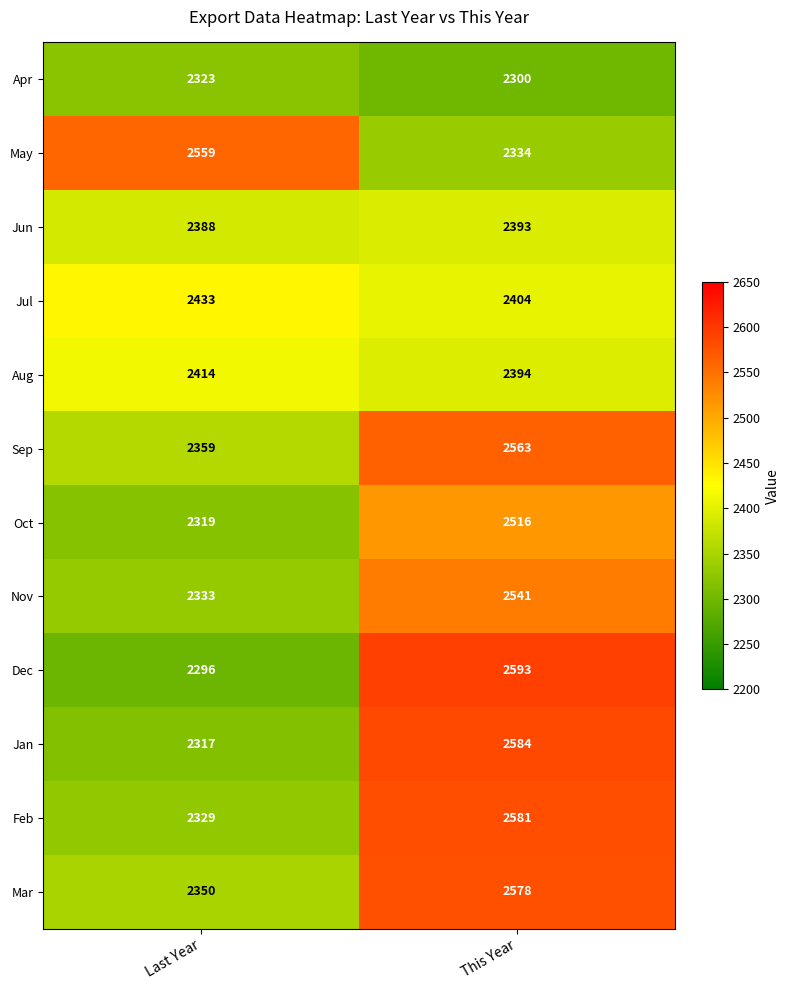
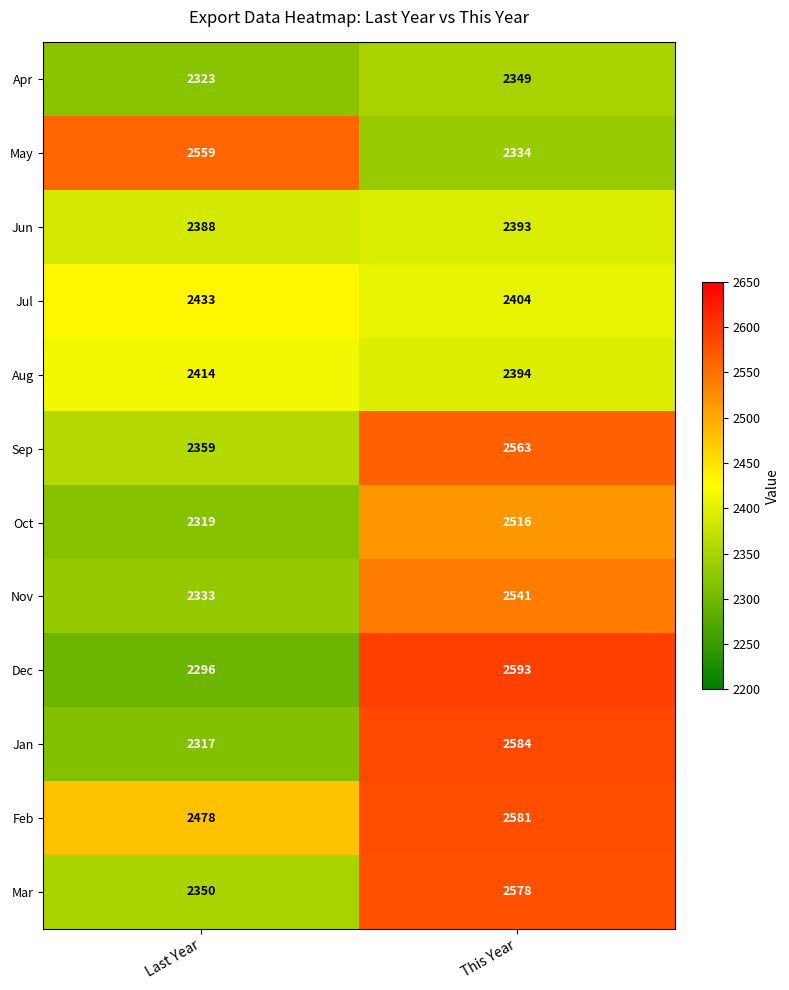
Apr, This Year: 2300 -> 2349
Feb, Last Year: 2329 -> 2478
